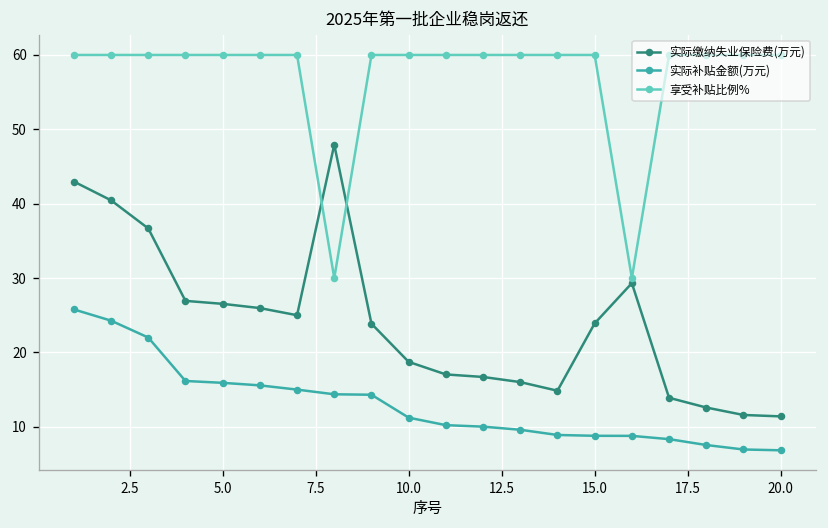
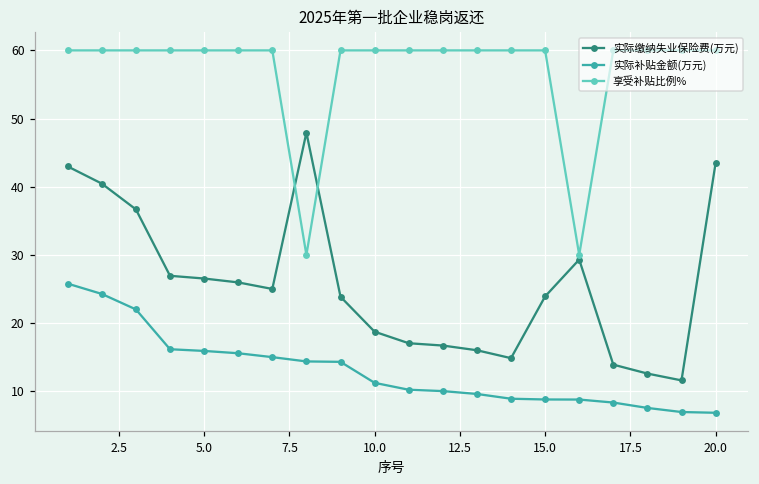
实际缴纳失业保险费(万元), 20.0: 11 -> 43
